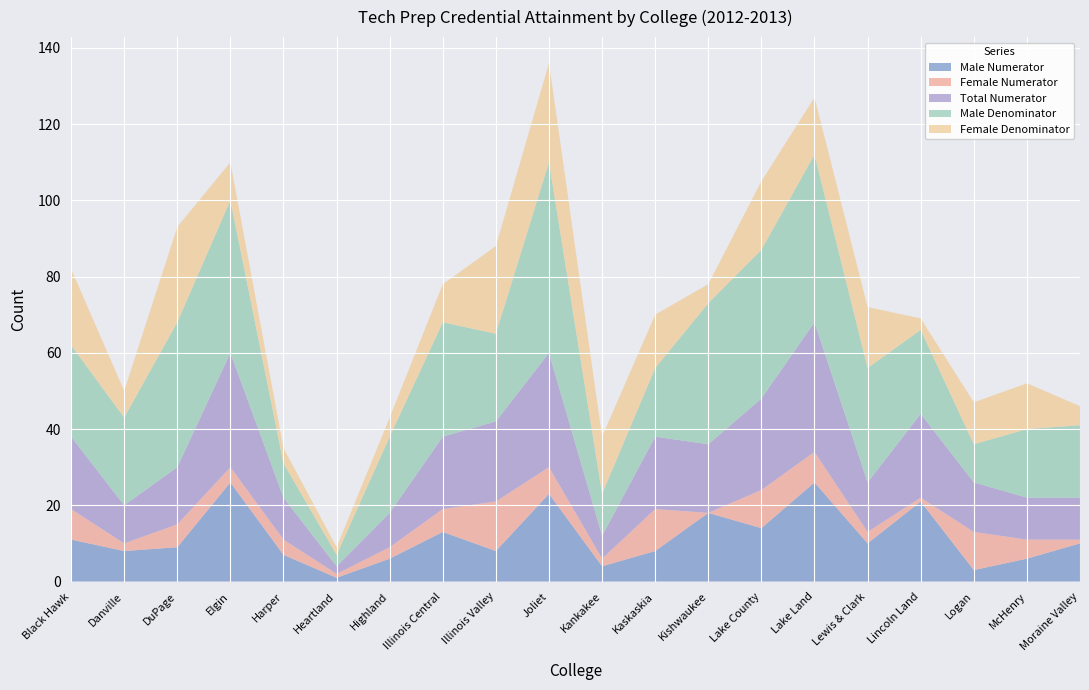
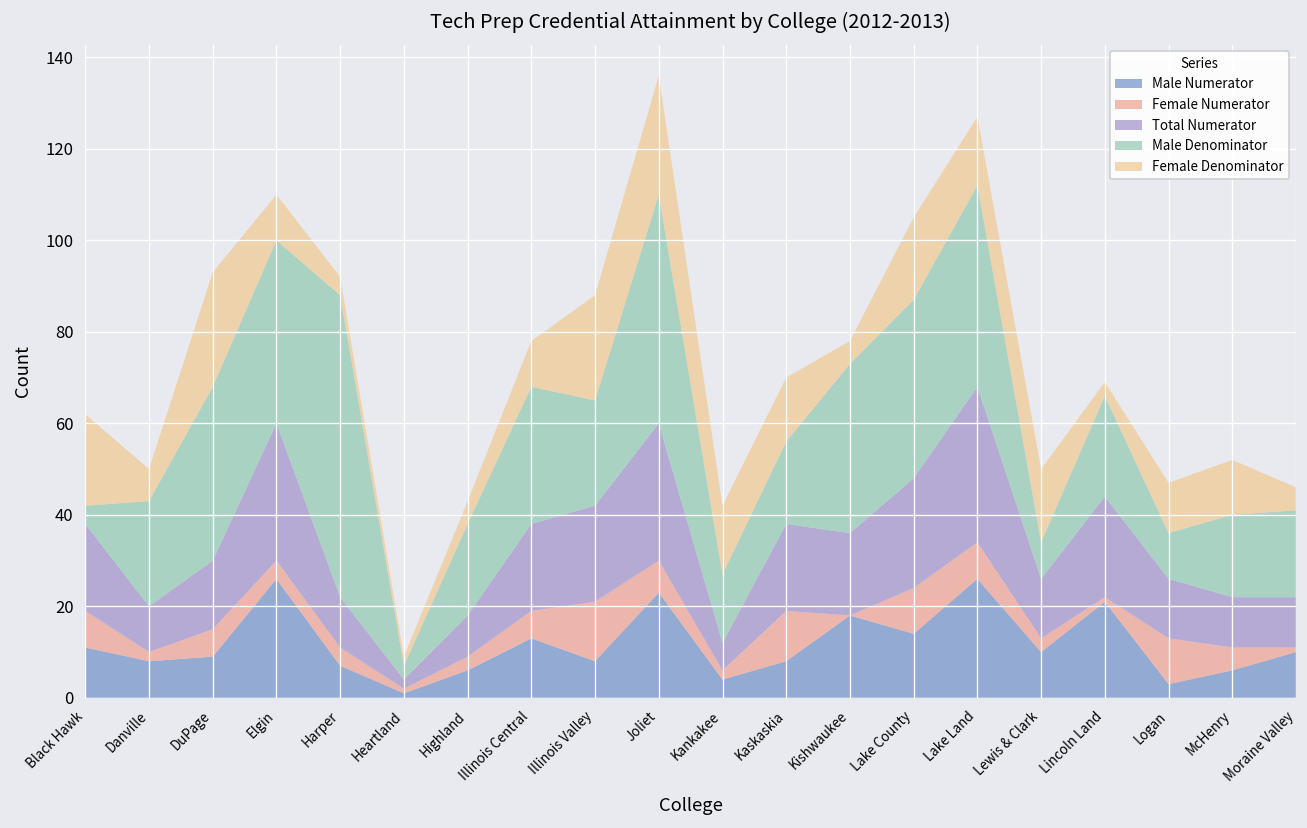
Male Denominator, Black Hawk: 24 -> 4
Male Denominator, Harper: 9 -> 66
Male Denominator, Kankakee: 11 -> 15
Male Denominator, Lewis & Clark: 30 -> 8
